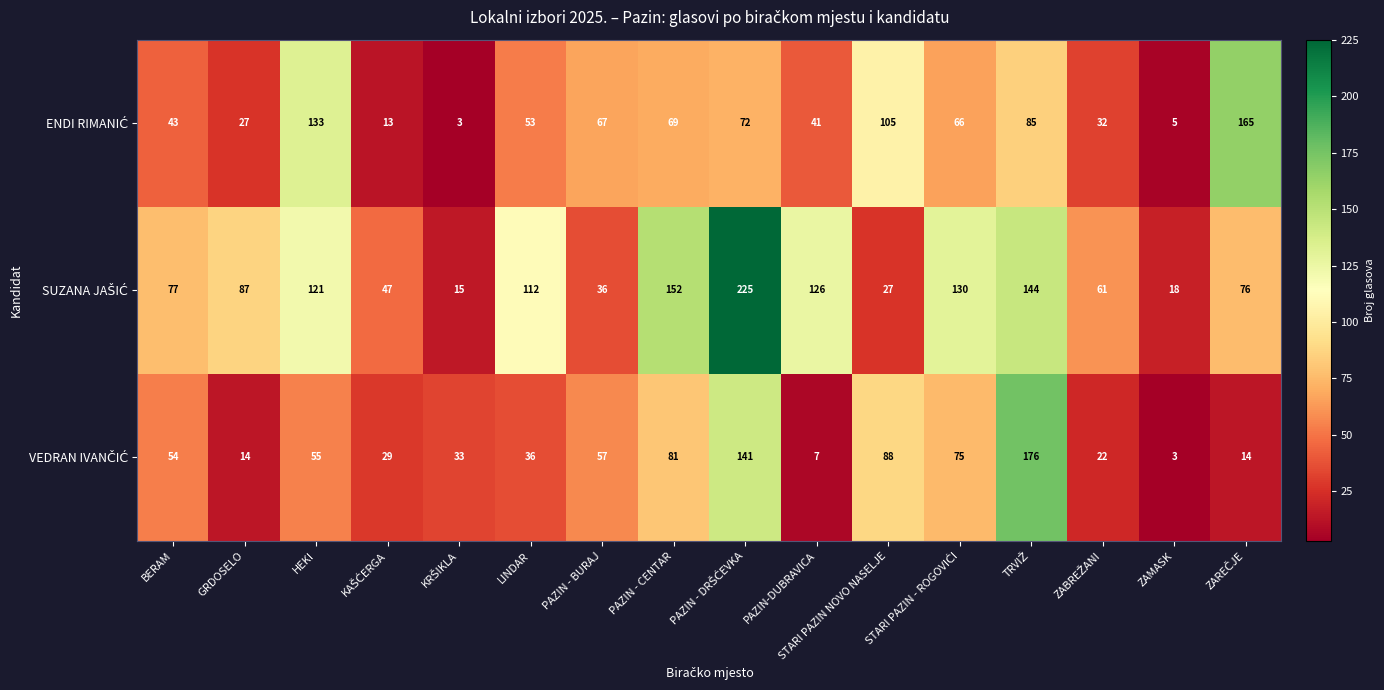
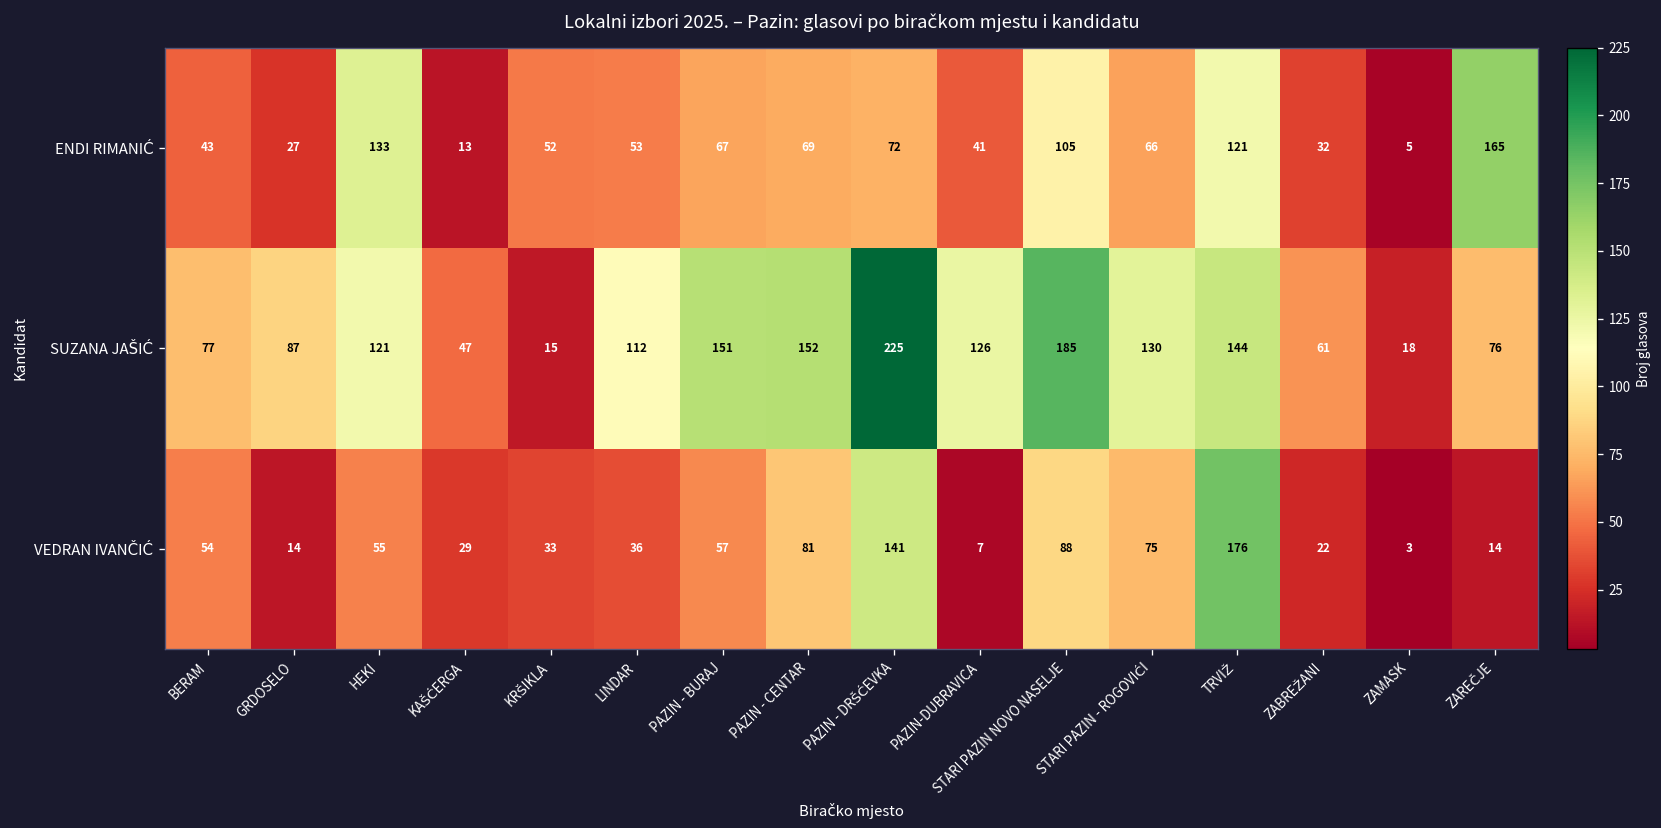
ENDI RIMANIĆ, KRŠIKLA: 3 -> 52
ENDI RIMANIĆ, TRVIŽ: 85 -> 121
SUZANA JAŠIĆ, PAZIN - BURAJ: 36 -> 151
SUZANA JAŠIĆ, STARI PAZIN NOVO NASELJE: 27 -> 185
